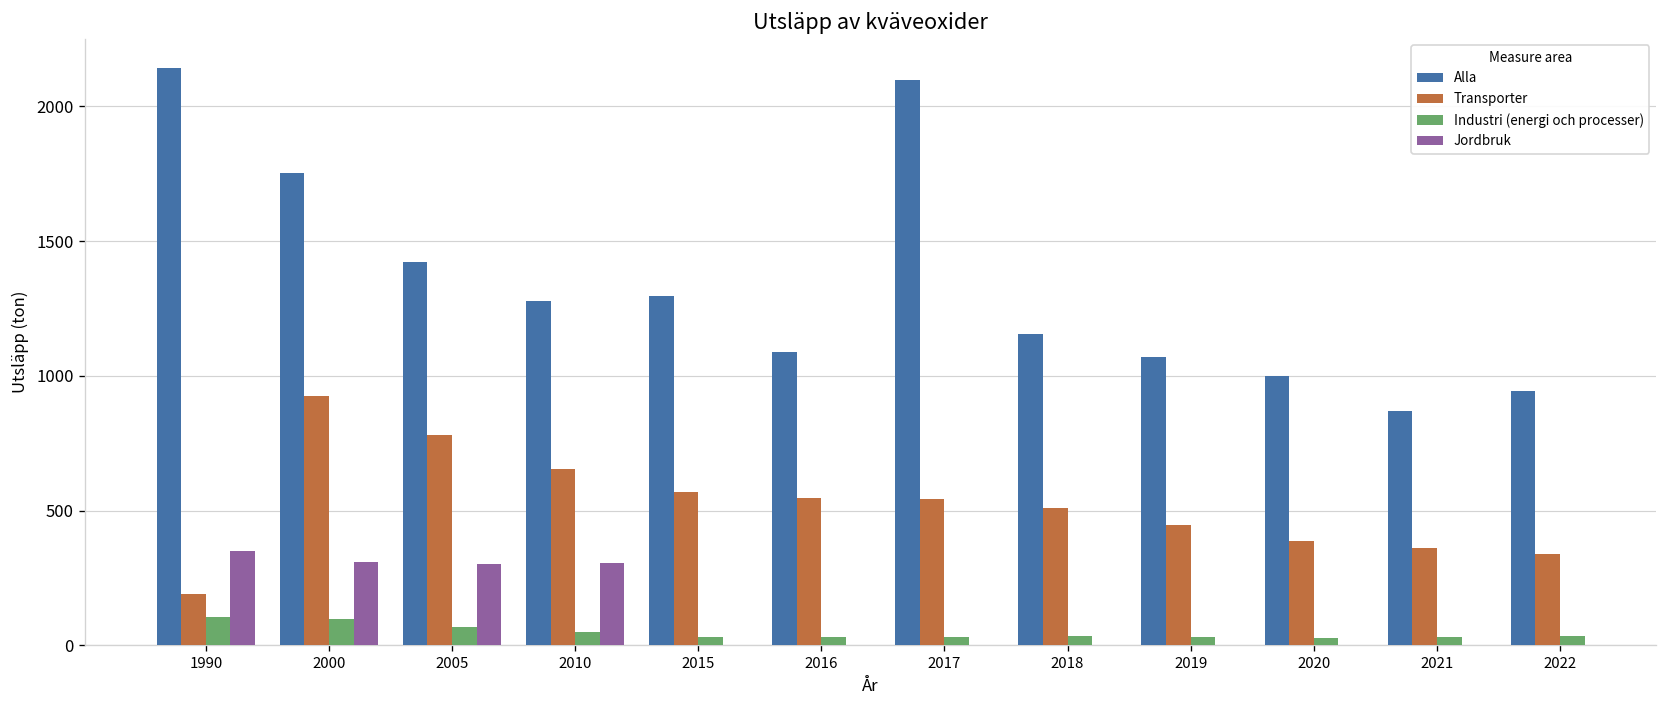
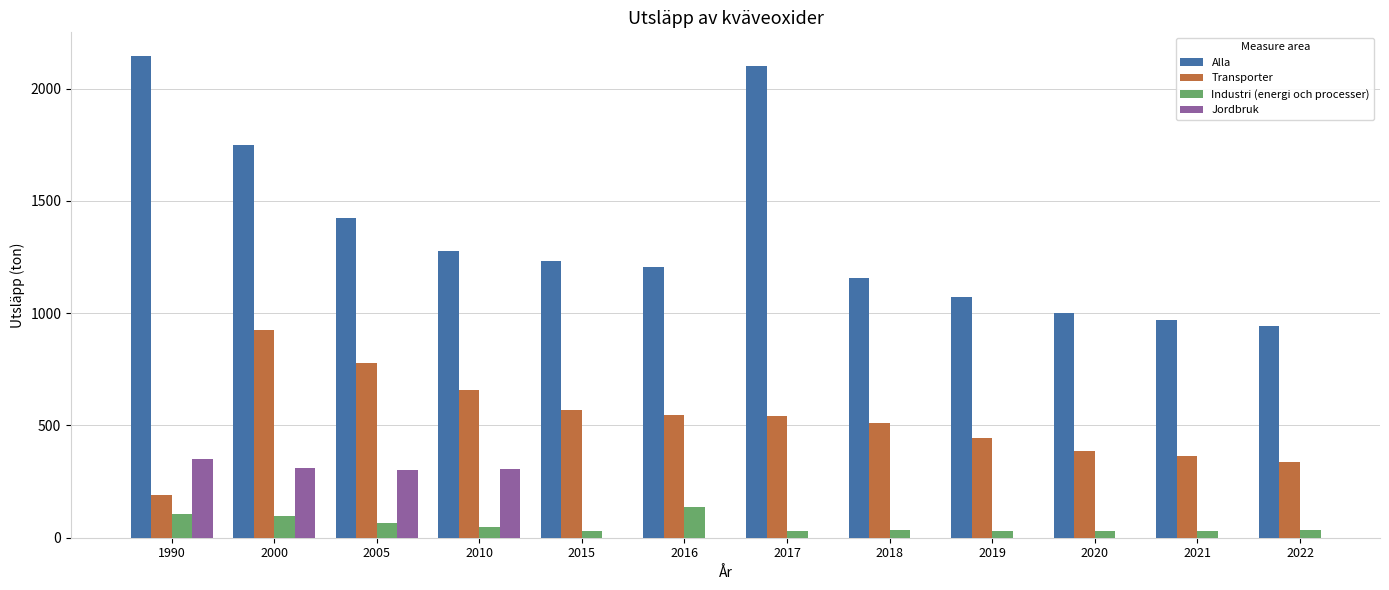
Alla, 2015: 1300 -> 1230
Alla, 2016: 1090 -> 1200
Industri (energi och processer), 2016: 30 -> 140
Alla, 2021: 870 -> 970
